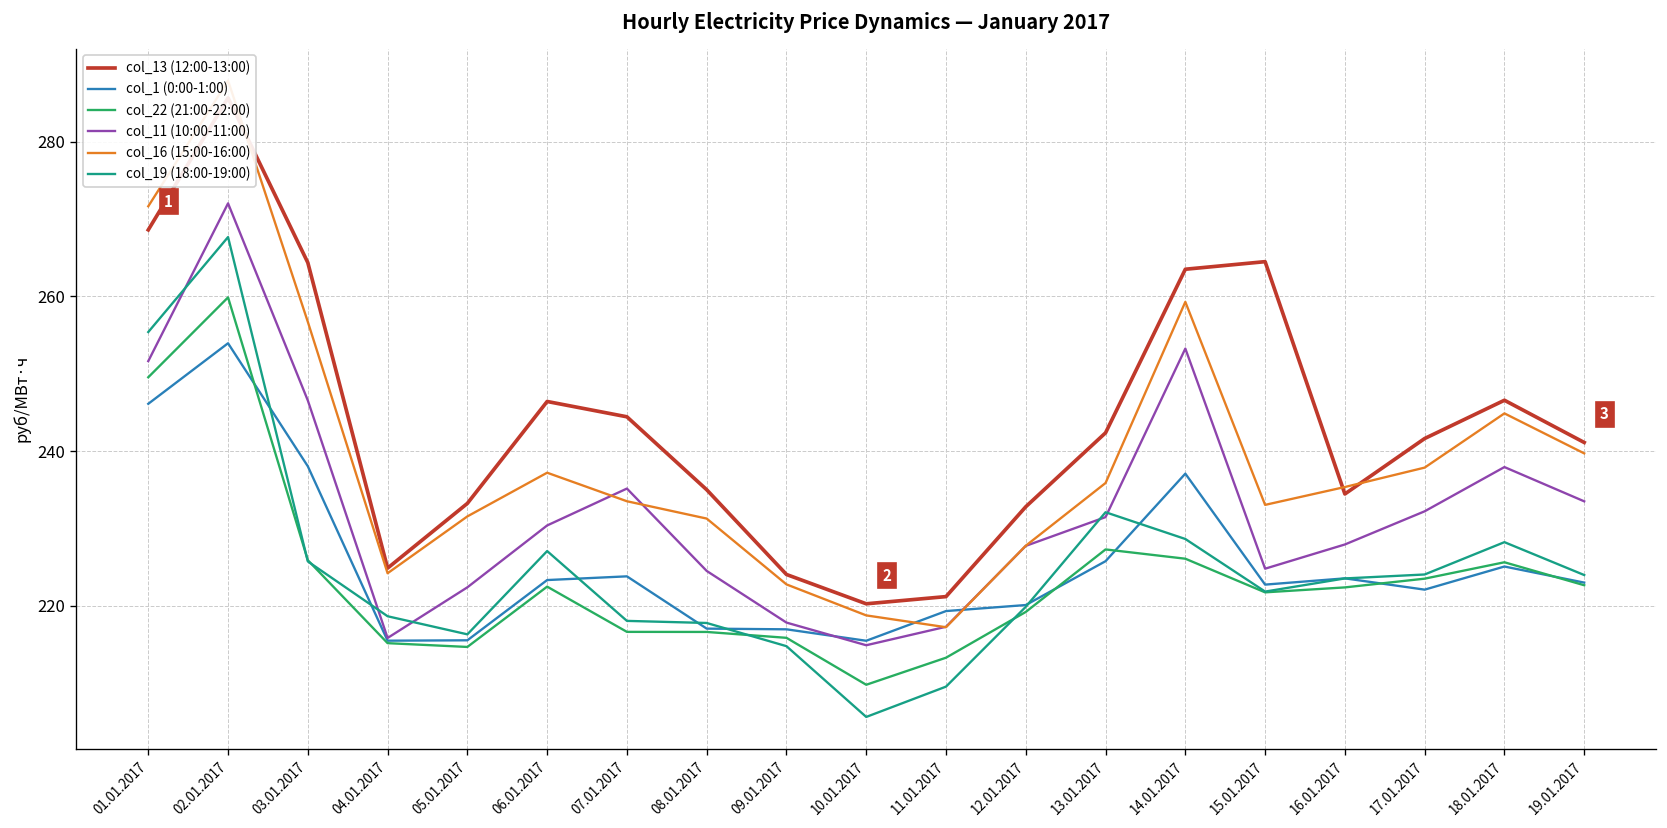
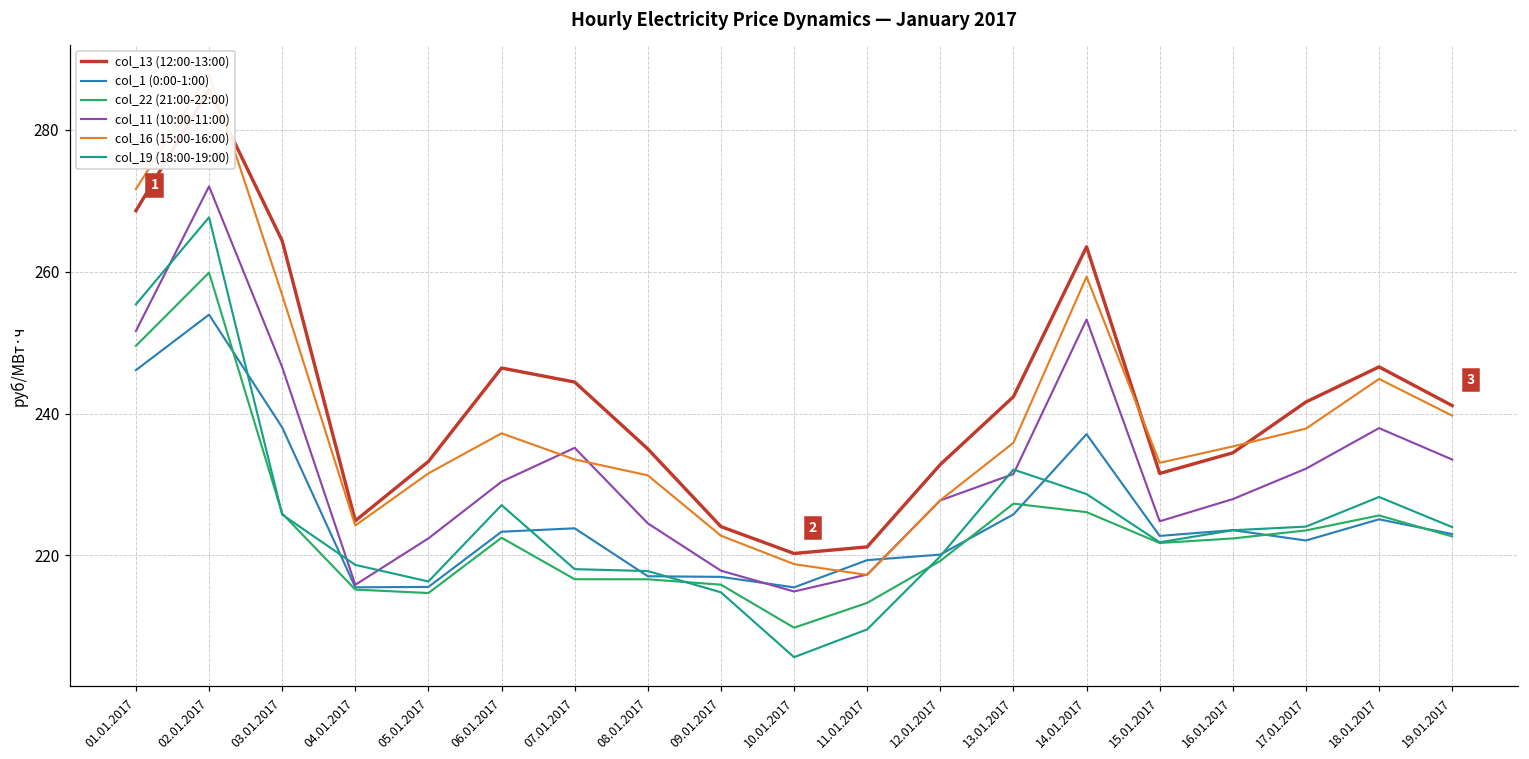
col_13 (12:00-13:00), 15.01.2017: 265 -> 232
